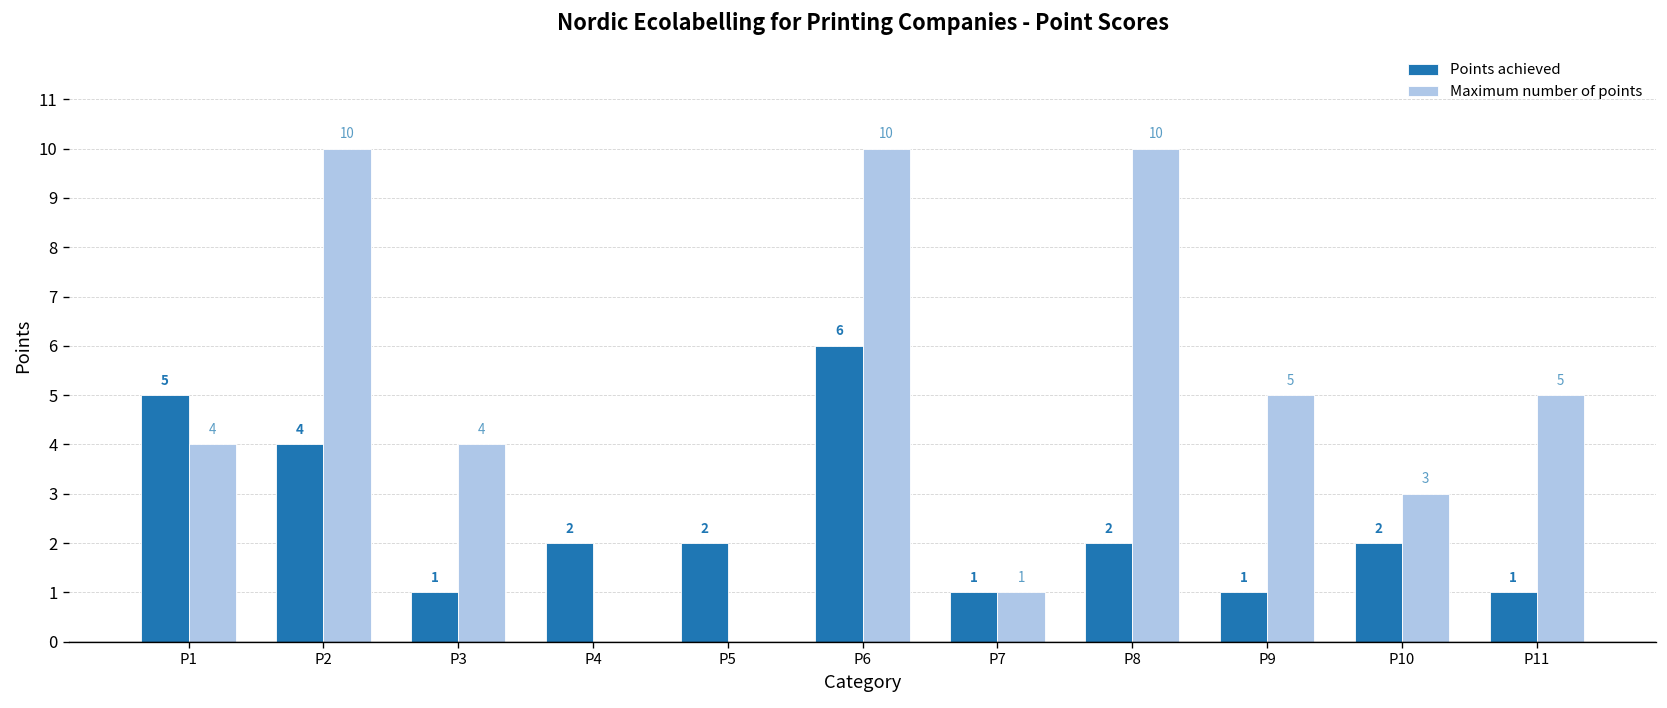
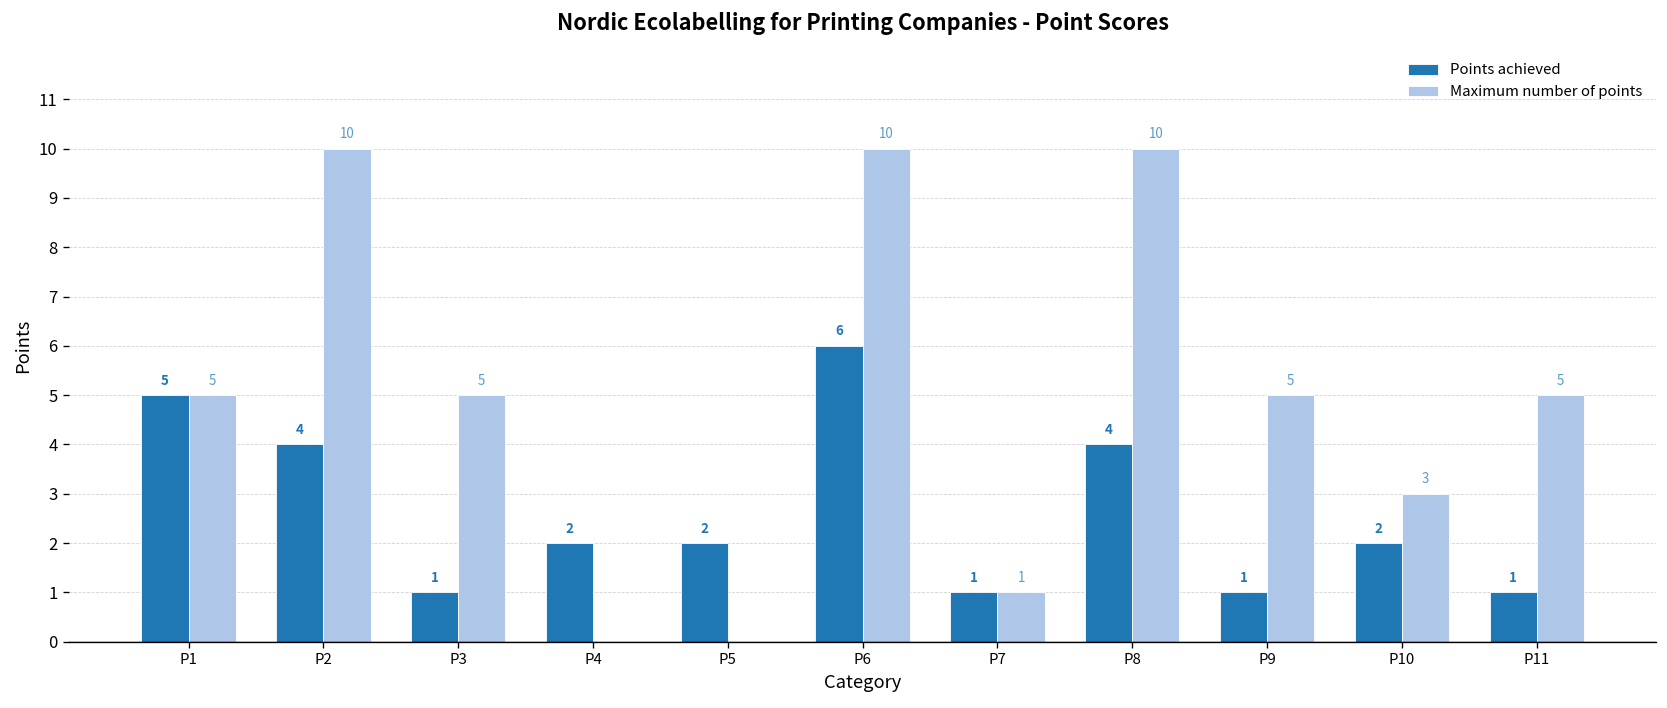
Maximum number of points, P1: 4 -> 5
Maximum number of points, P3: 4 -> 5
Points achieved, P8: 2 -> 4
